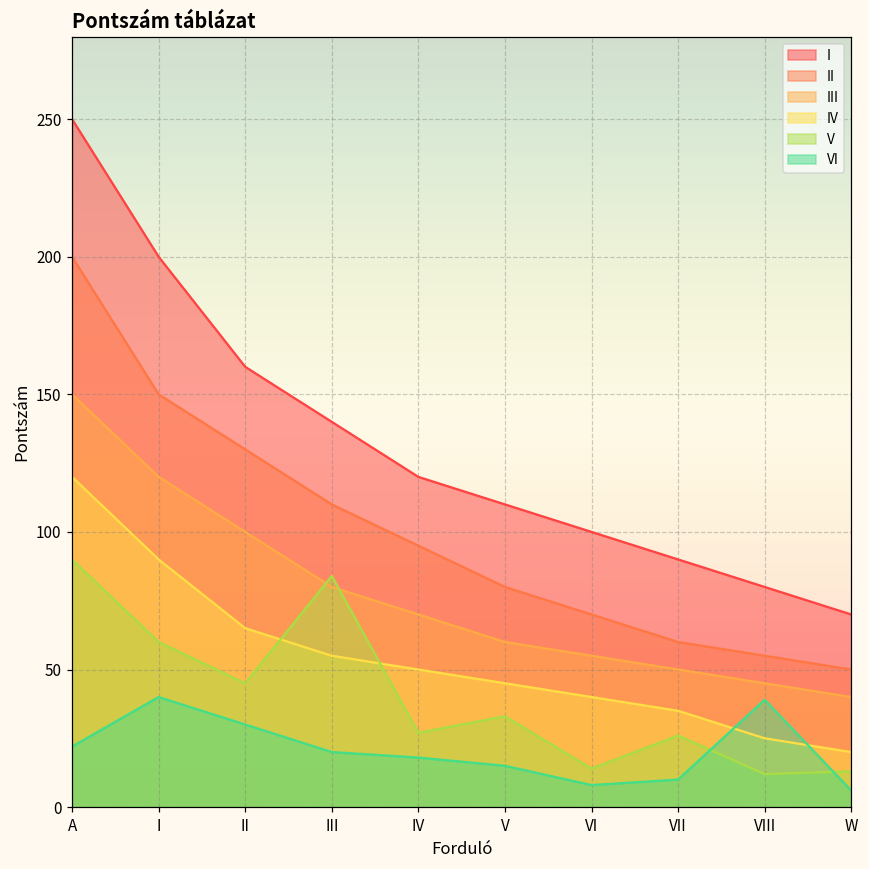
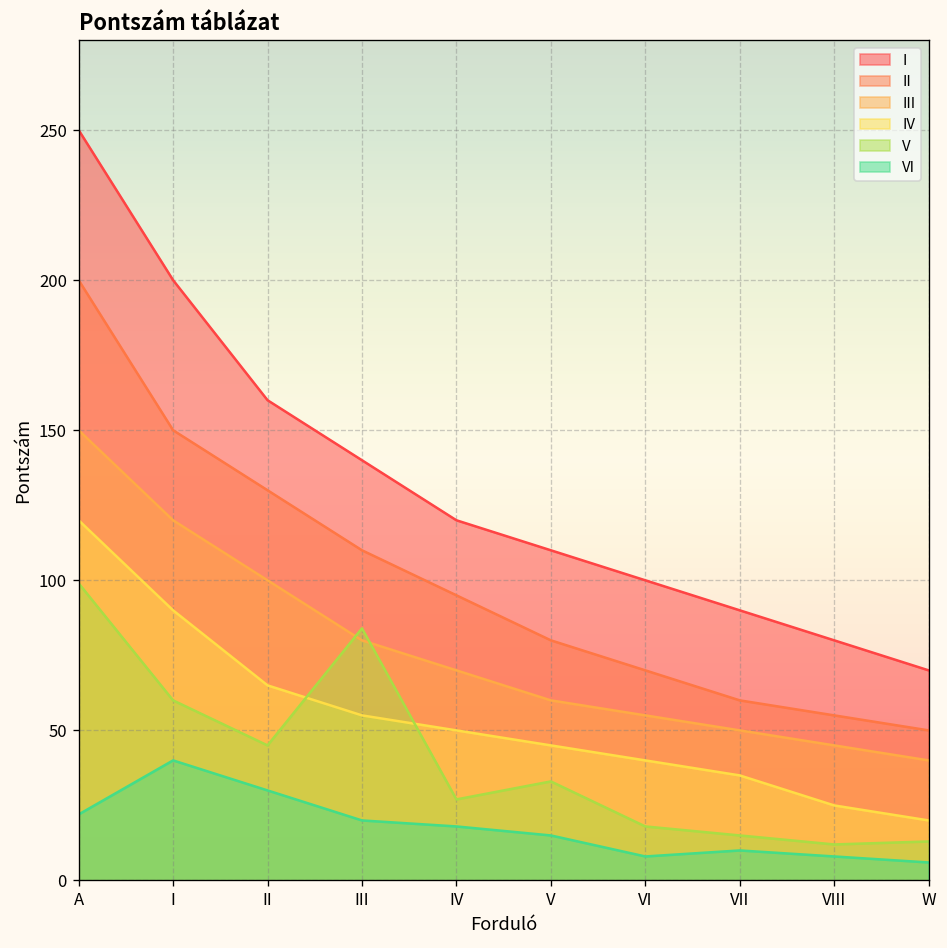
V, A: 90 -> 99
V, VI: 14 -> 18
V, VII: 26 -> 15
VI, VIII: 39 -> 8
